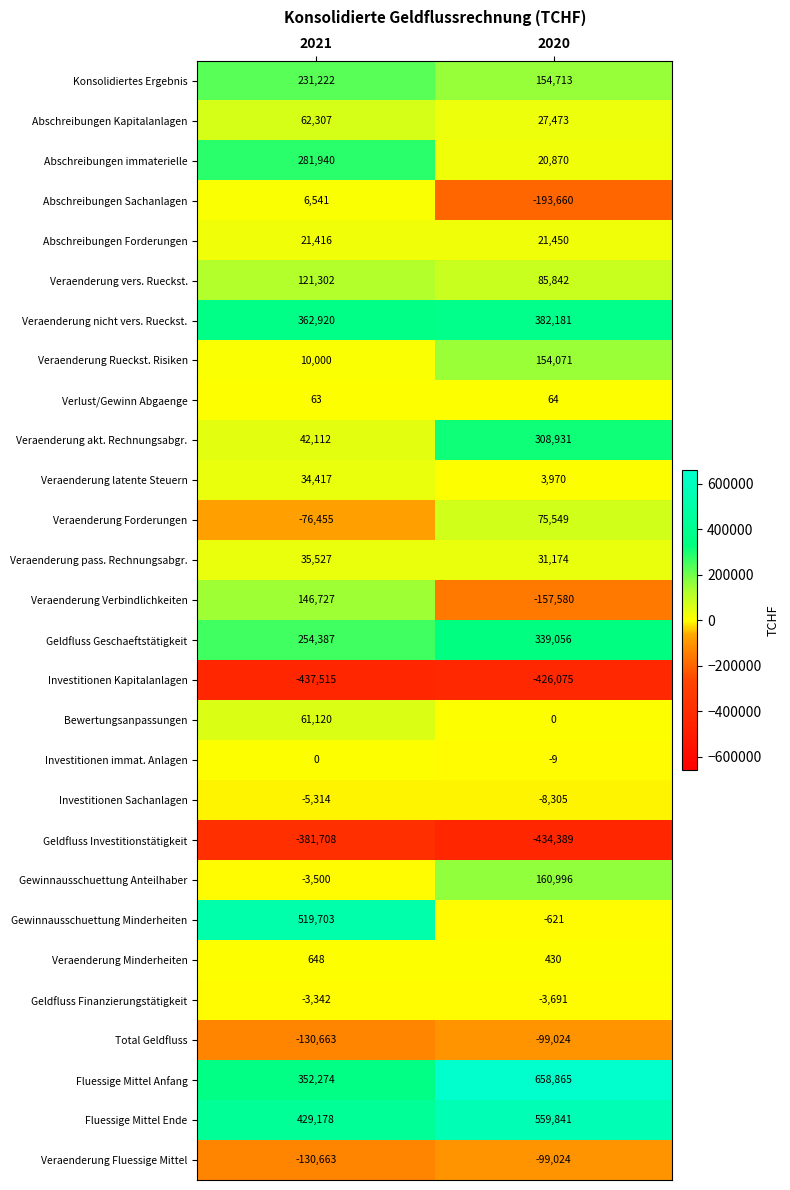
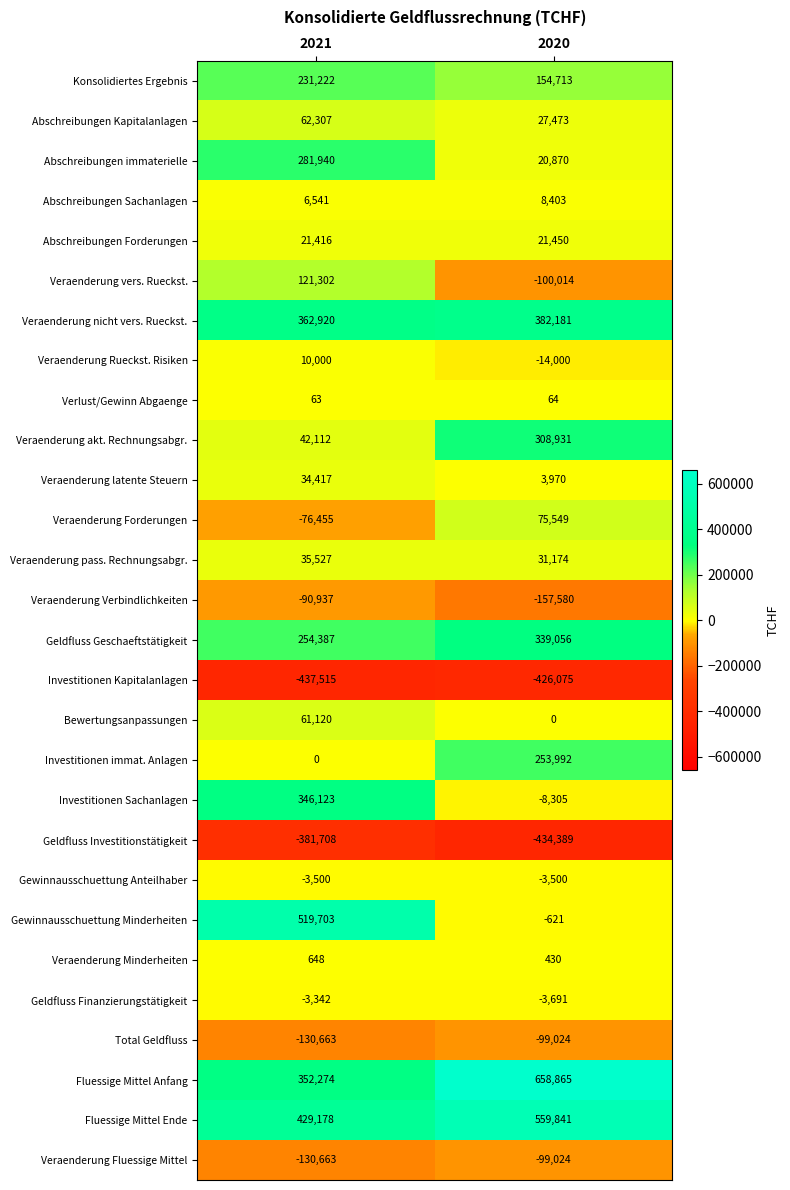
Abschreibungen Sachanlagen, 2020: -193,660 -> 8,403
Veraenderung vers. Rueckst., 2020: 85,842 -> -100,014
Veraenderung Rueckst. Risiken, 2020: 154,071 -> -14,000
Veraenderung Verbindlichkeiten, 2021: 146,727 -> -90,937
Investitionen immat. Anlagen, 2020: -9 -> 253,992
Investitionen Sachanlagen, 2021: -5,314 -> 346,123
Gewinnausschuettung Anteilhaber, 2020: 160,996 -> -3,500
